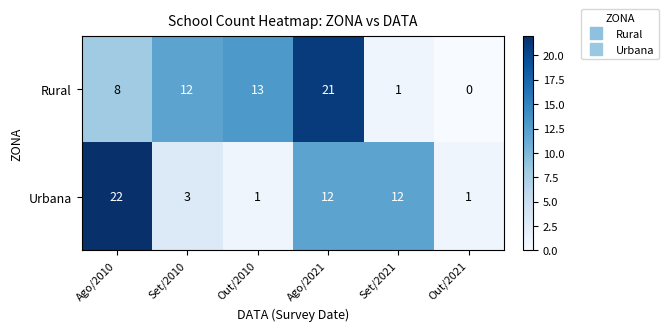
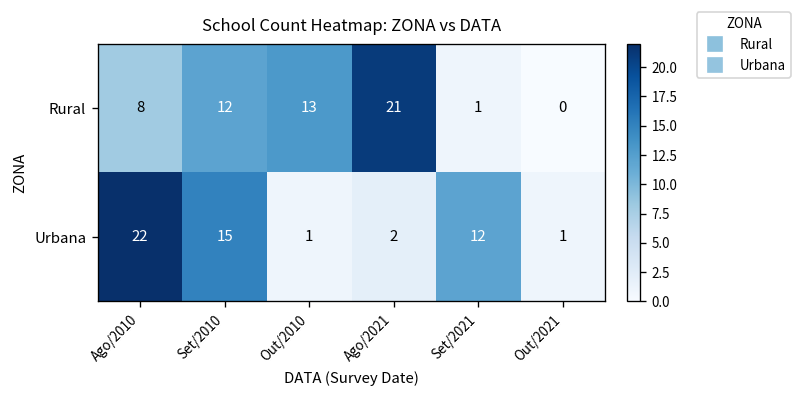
Urbana, Set/2010: 3 -> 15
Urbana, Ago/2021: 12 -> 2
